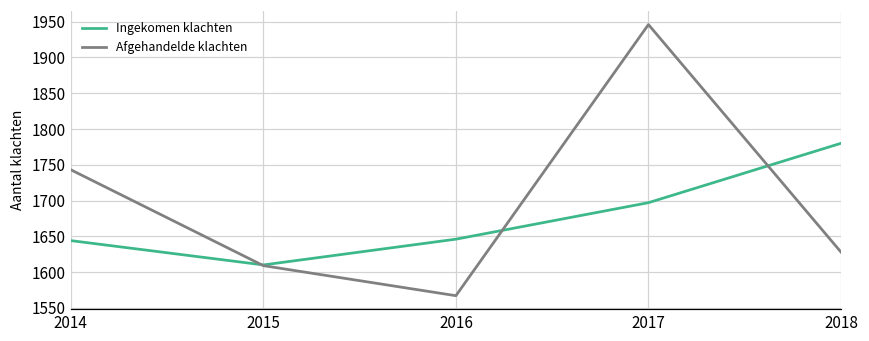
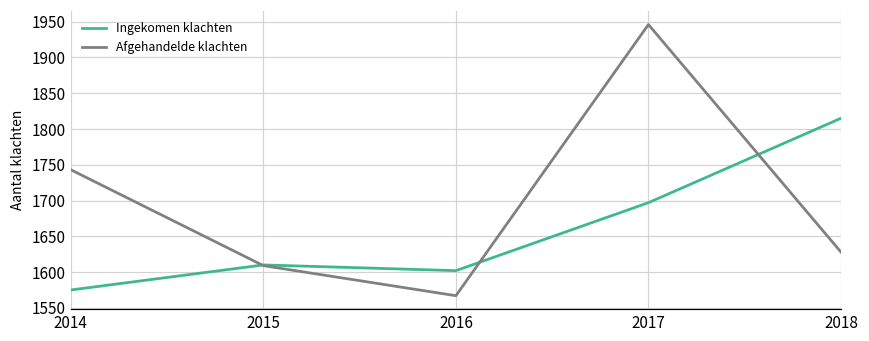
Ingekomen klachten, 2014: 1640 -> 1580
Ingekomen klachten, 2016: 1650 -> 1600
Ingekomen klachten, 2018: 1780 -> 1820
